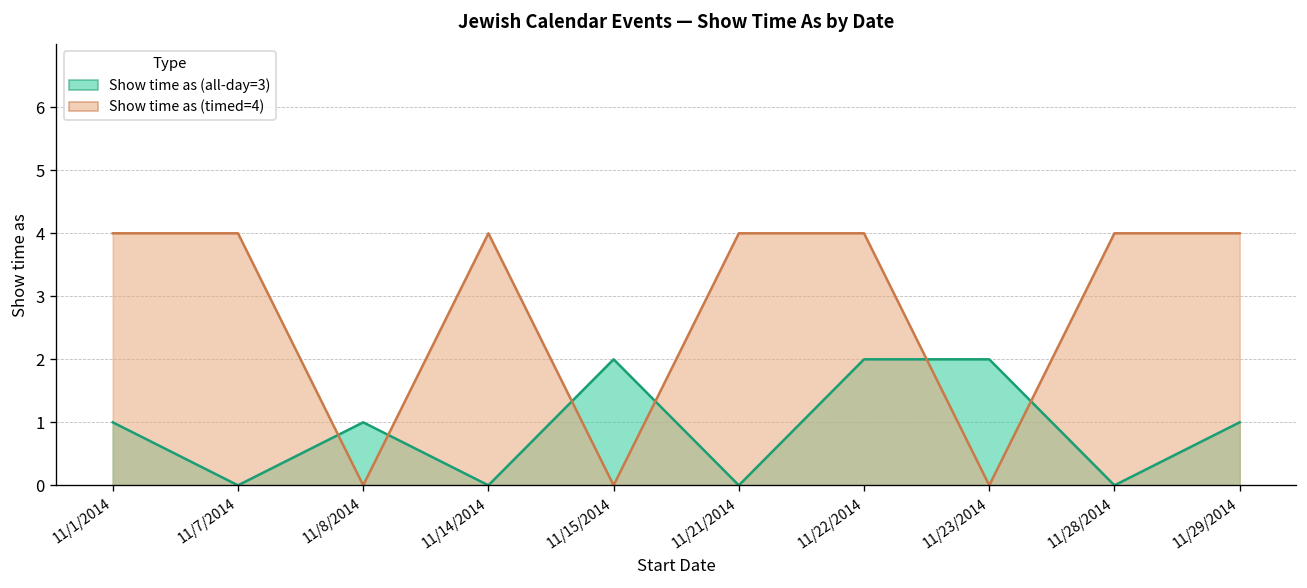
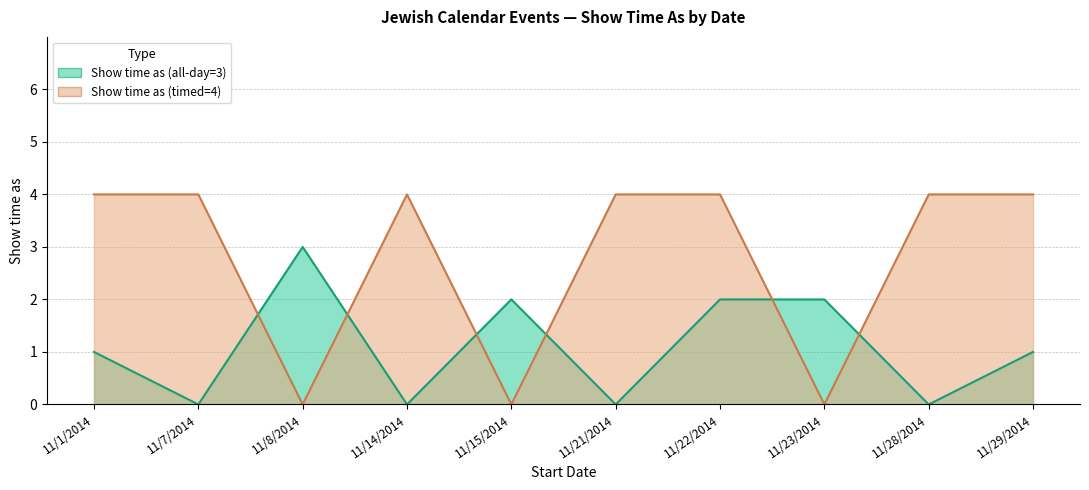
Show time as (all-day=3), 11/8/2014: 1 -> 3
